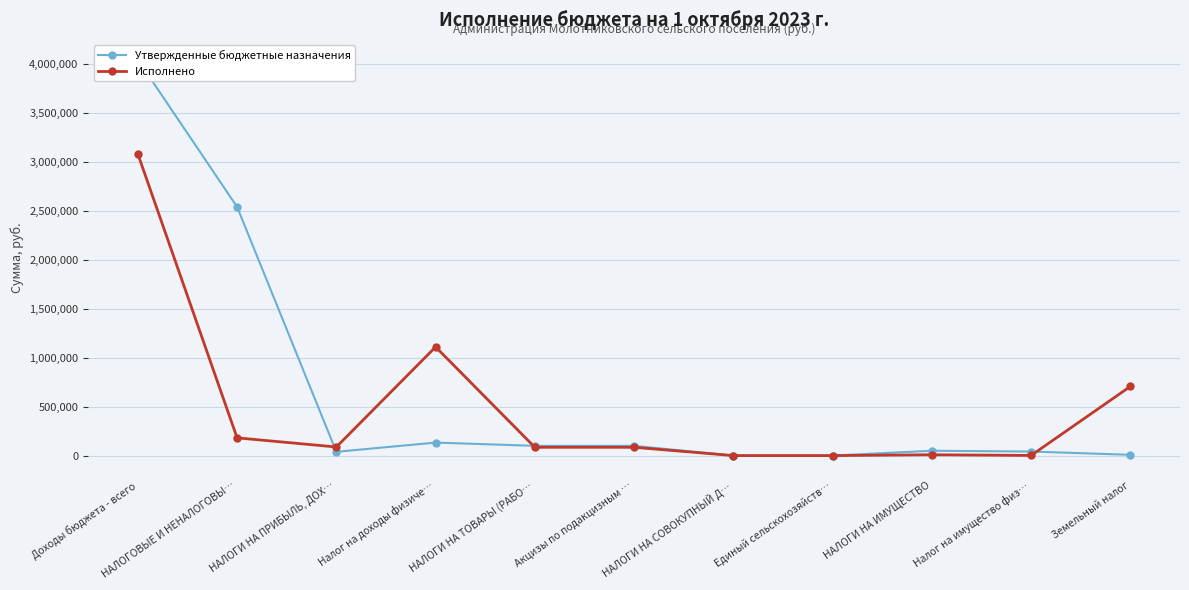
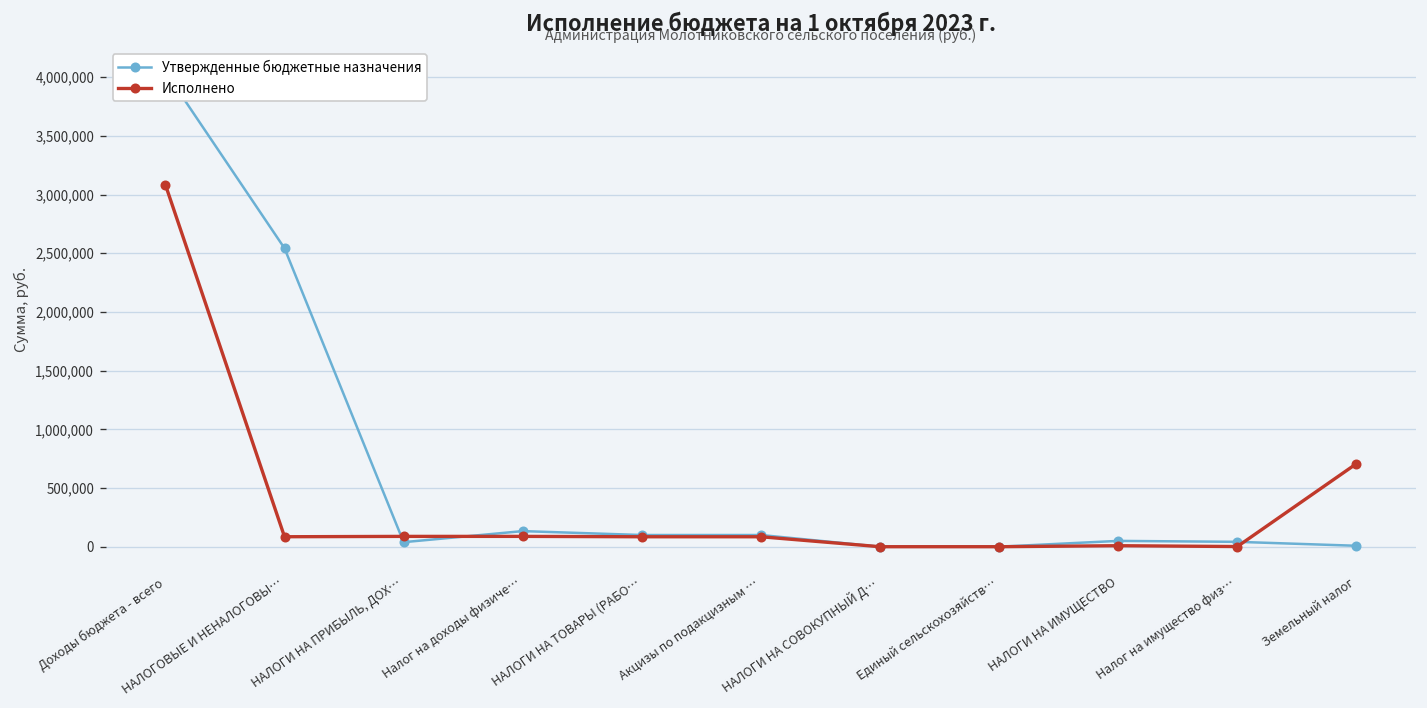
Исполнено, НАЛОГОВЫЕ И НЕНАЛОГОВЫ…: 200,000 -> 100,000
Исполнено, Налог на доходы физиче…: 1,100,000 -> 100,000
